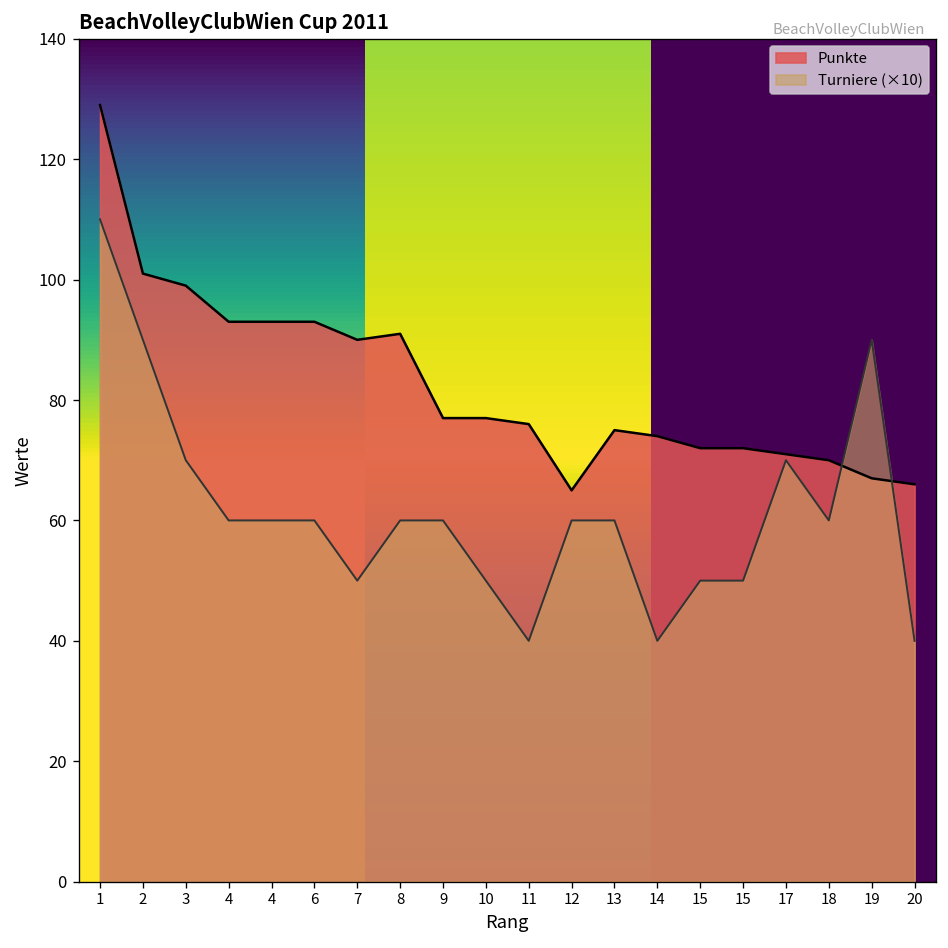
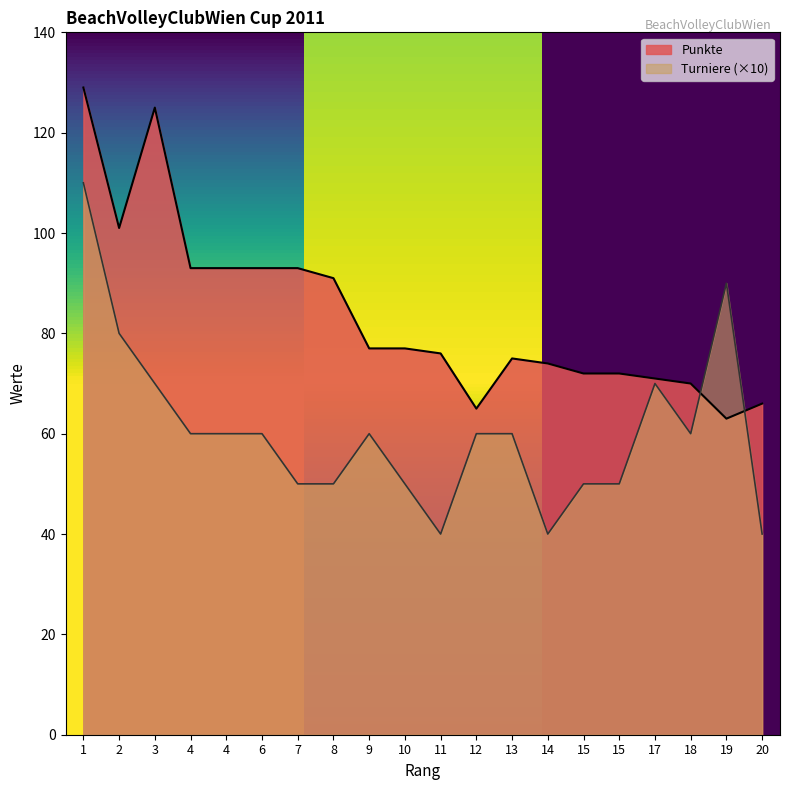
Turniere (×10), 2: 90 -> 80
Punkte, 3: 99 -> 125
Punkte, 7: 90 -> 93
Turniere (×10), 8: 60 -> 50
Punkte, 19: 67 -> 63
